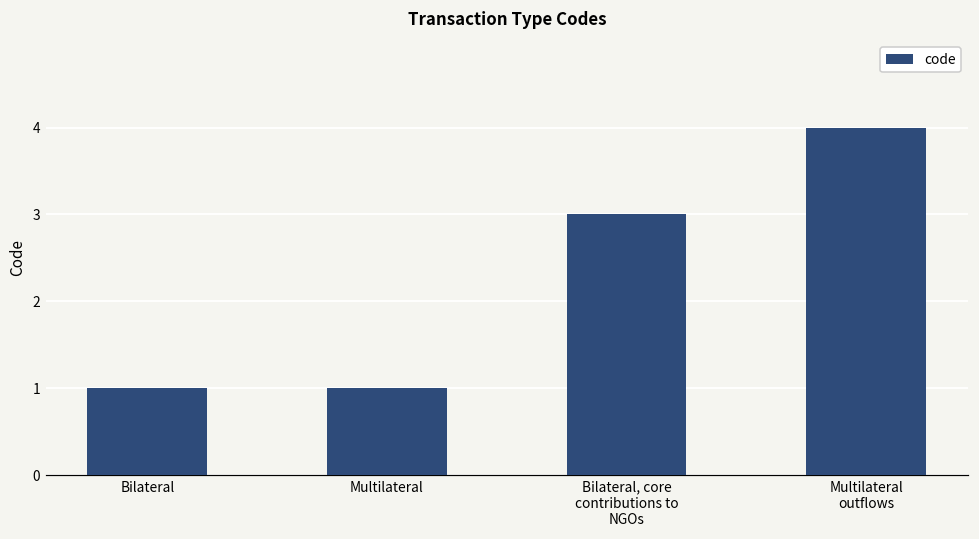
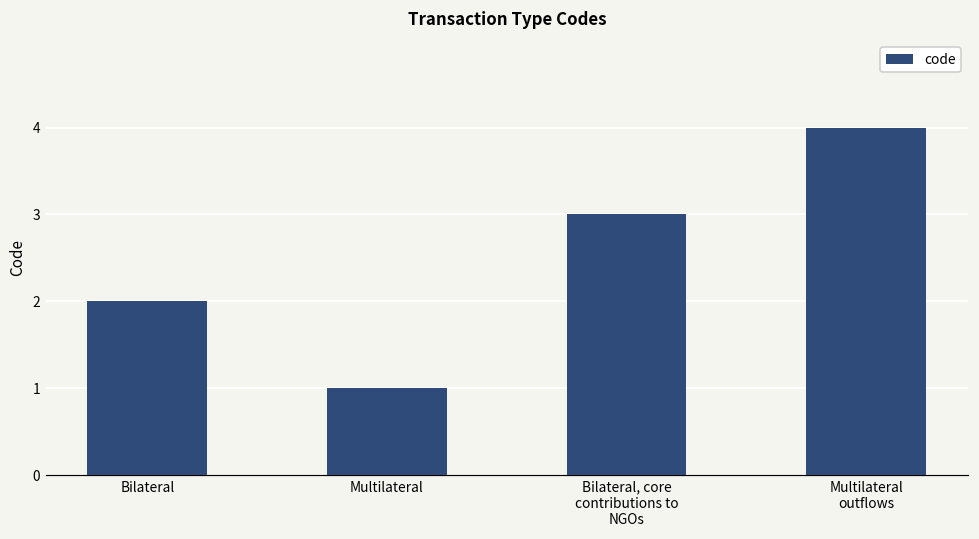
Bilateral: 1 -> 2
